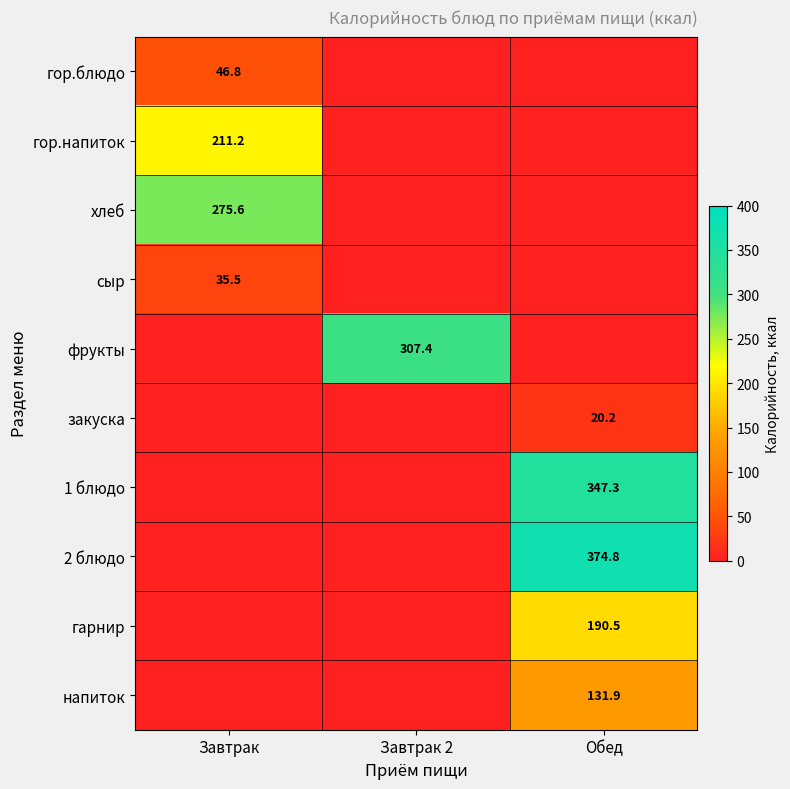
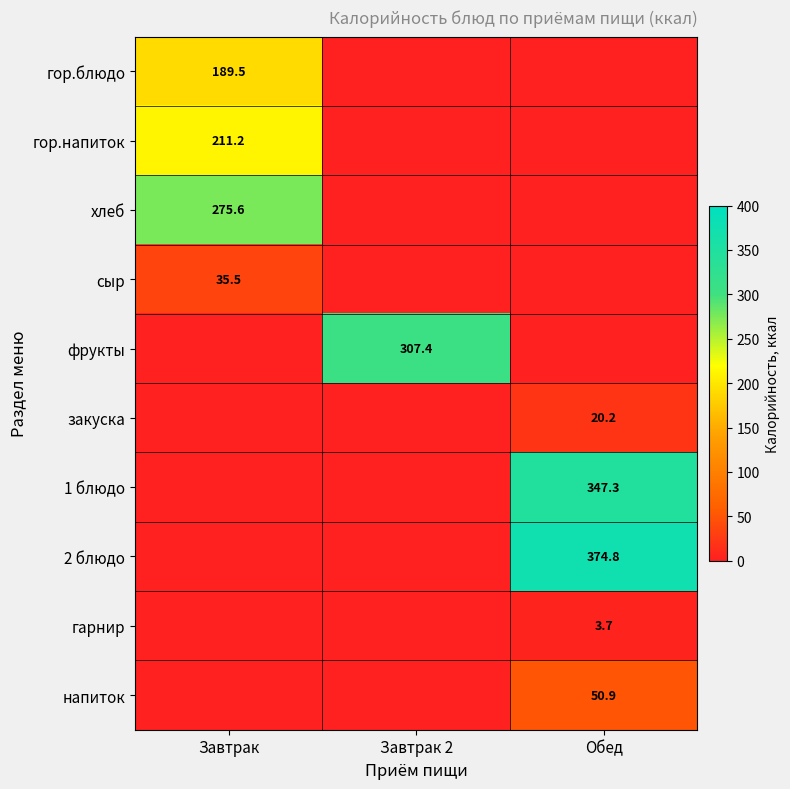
гор.блюдо, Завтрак: 46.8 -> 189.5
гарнир, Обед: 190.5 -> 3.7
напиток, Обед: 131.9 -> 50.9
